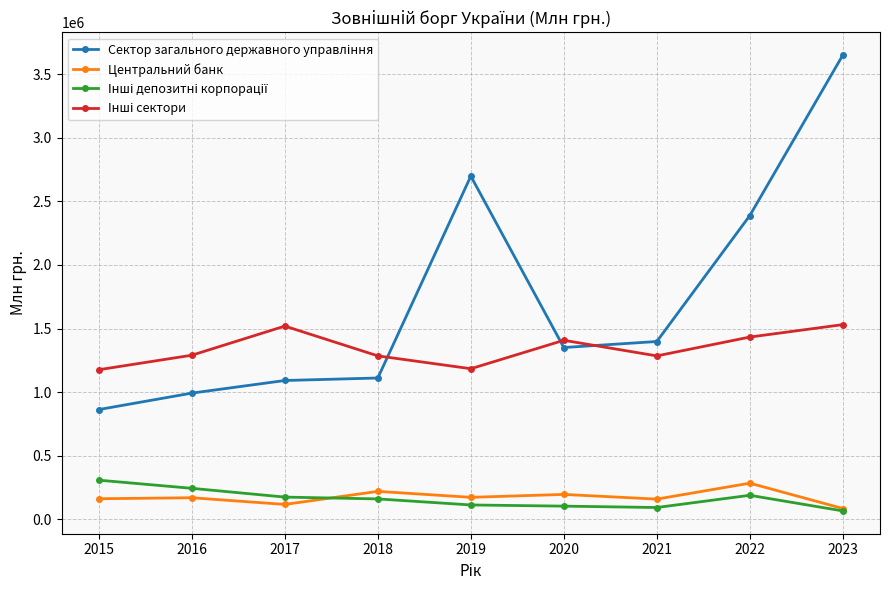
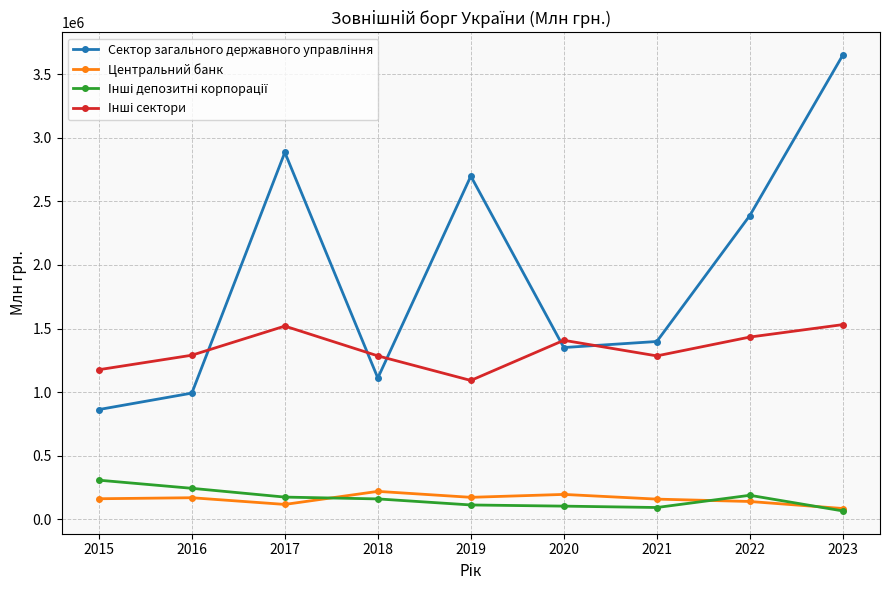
Сектор загального державного управління, 2017: 1090000 -> 2880000
Інші сектори, 2019: 1180000 -> 1090000
Центральний банк, 2022: 280000 -> 140000
